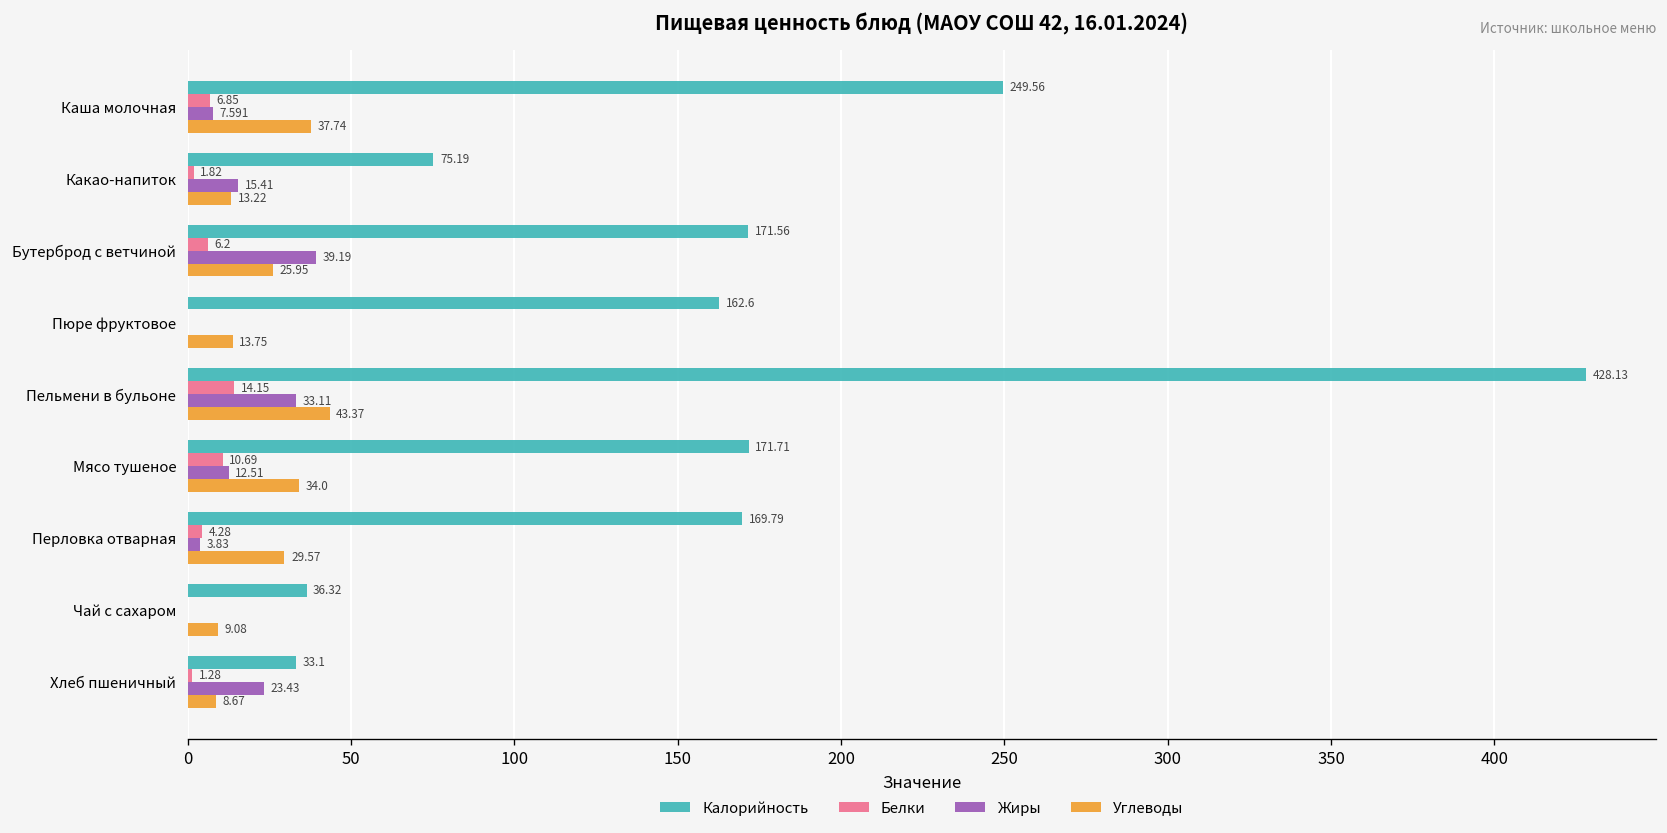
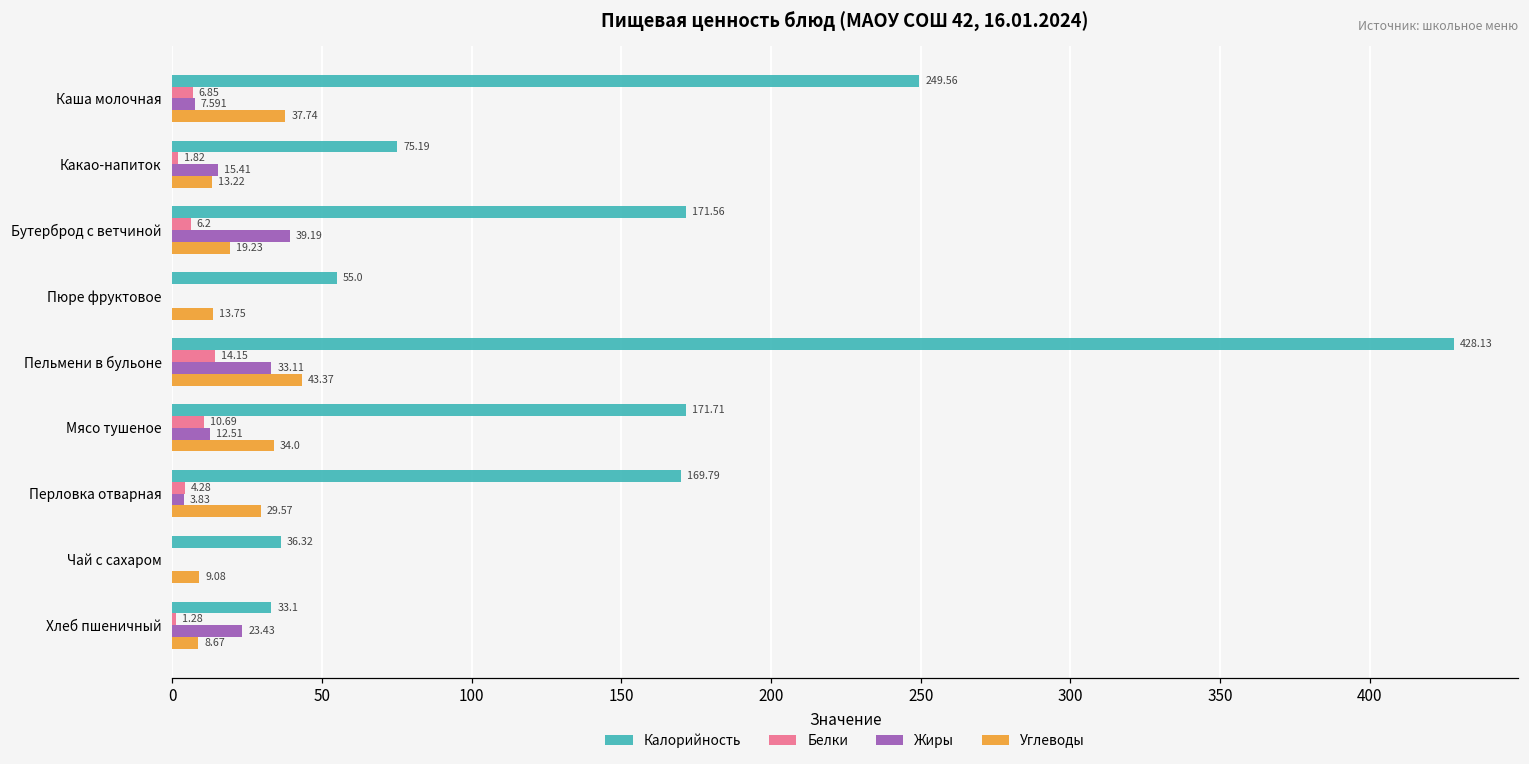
Углеводы, Бутерброд с ветчиной: 25.95 -> 19.23
Калорийность, Пюре фруктовое: 162.6 -> 55.0
